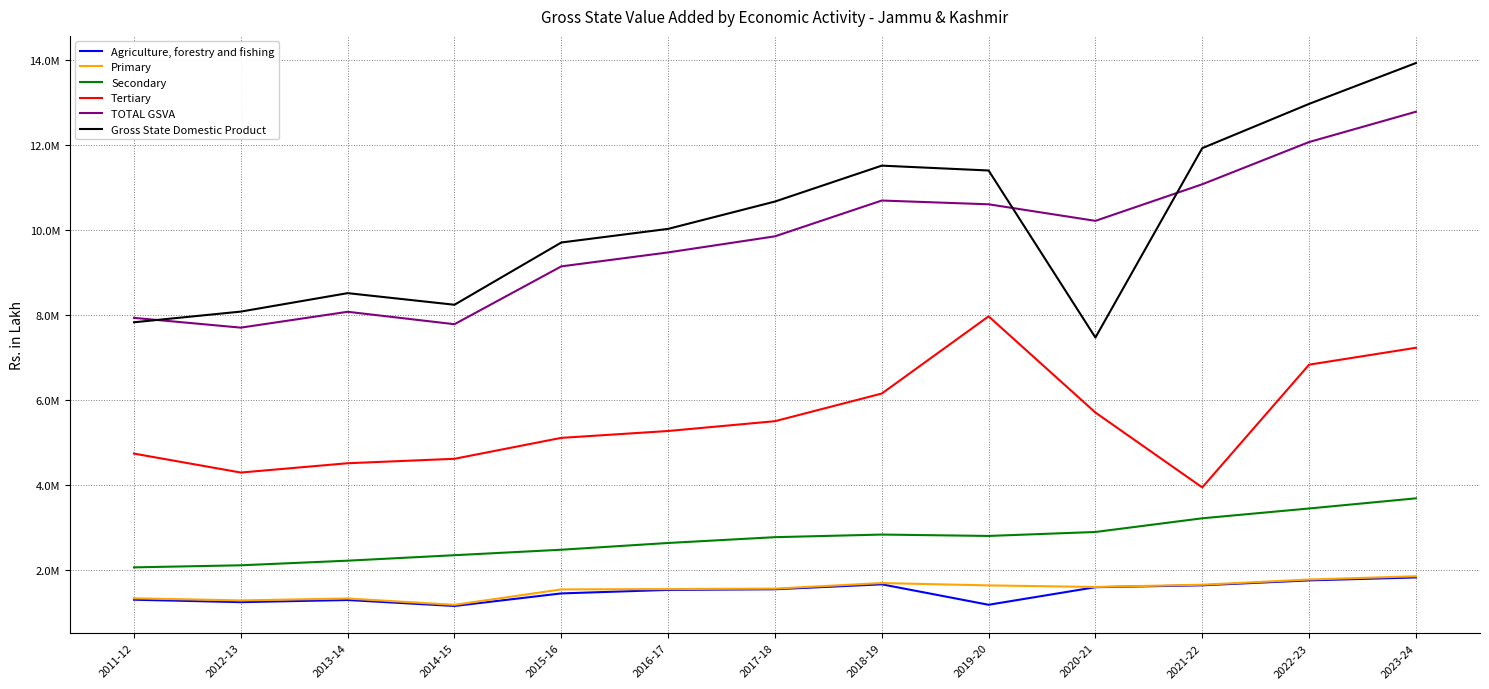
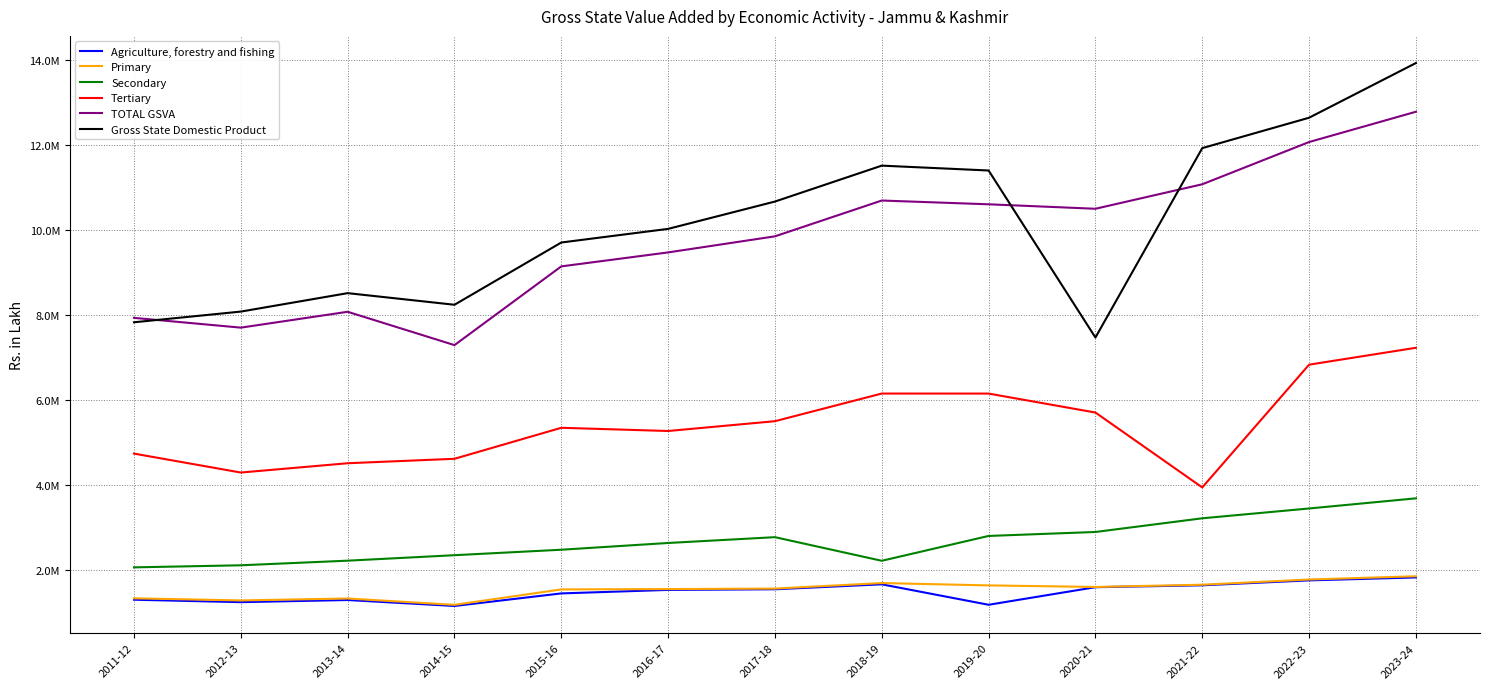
TOTAL GSVA, 2014-15: 7800000 -> 7300000
Tertiary, 2015-16: 5100000 -> 5300000
Secondary, 2018-19: 2800000 -> 2200000
Tertiary, 2019-20: 8000000 -> 6200000
TOTAL GSVA, 2020-21: 10200000 -> 10500000
Gross State Domestic Product, 2022-23: 13000000 -> 12600000
